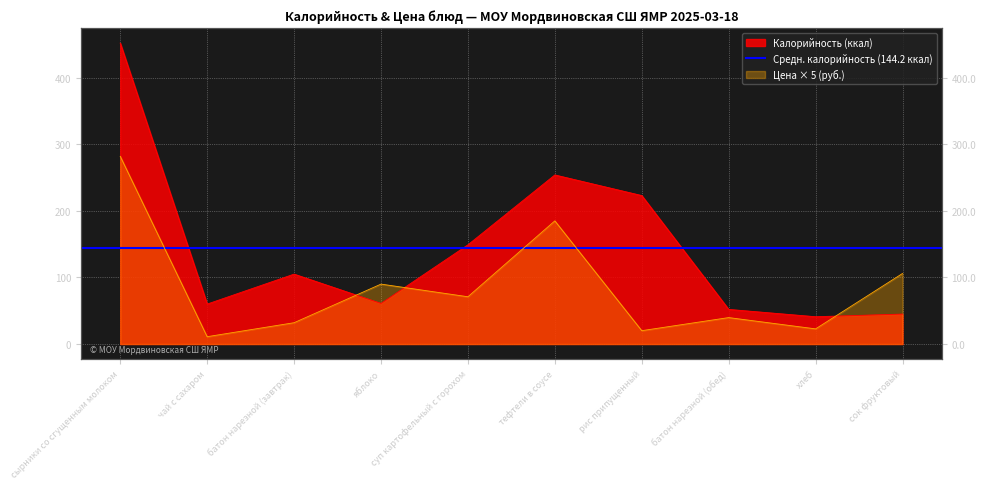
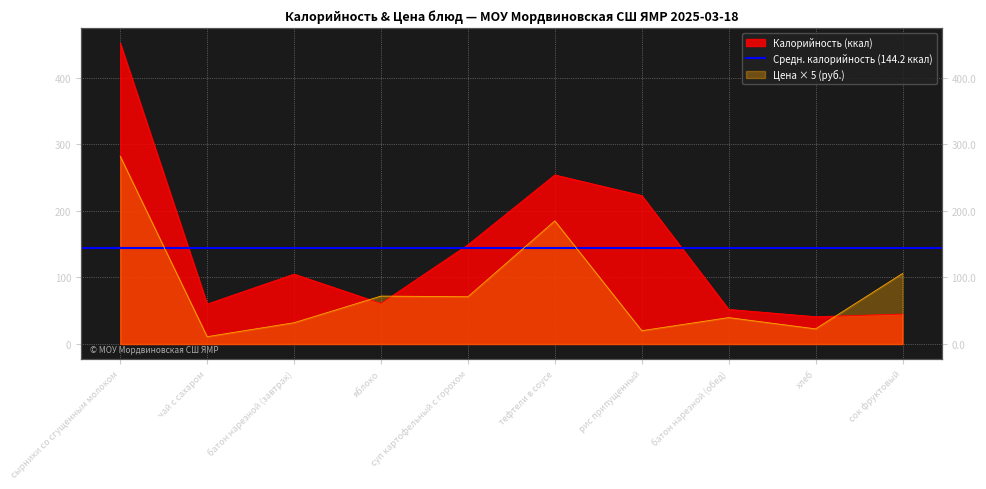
Цена × 5 (руб.), яблоко: 90 -> 70
